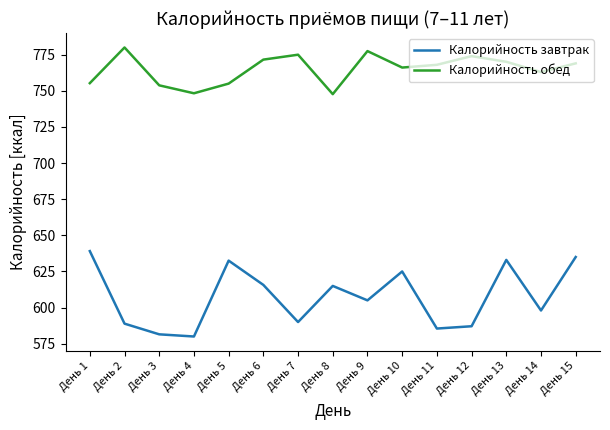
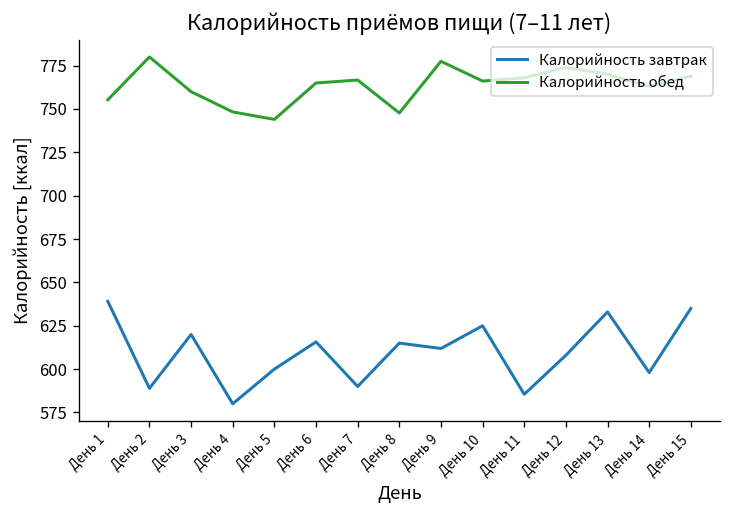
Калорийность завтрак, День 3: 582 -> 620
Калорийность обед, День 3: 754 -> 760
Калорийность завтрак, День 5: 633 -> 600
Калорийность обед, День 5: 755 -> 744
Калорийность обед, День 6: 772 -> 765
Калорийность обед, День 7: 775 -> 767
Калорийность завтрак, День 9: 605 -> 612
Калорийность завтрак, День 12: 587 -> 608
